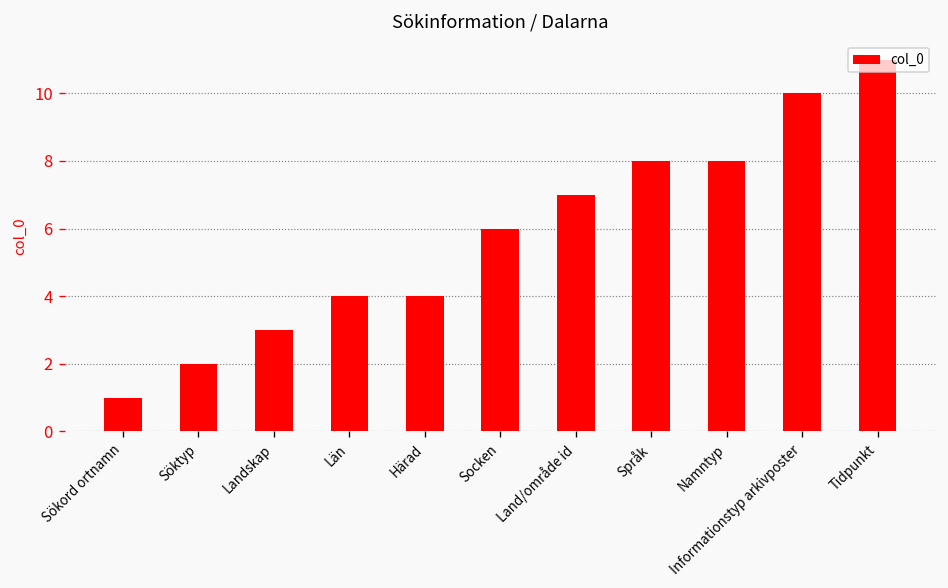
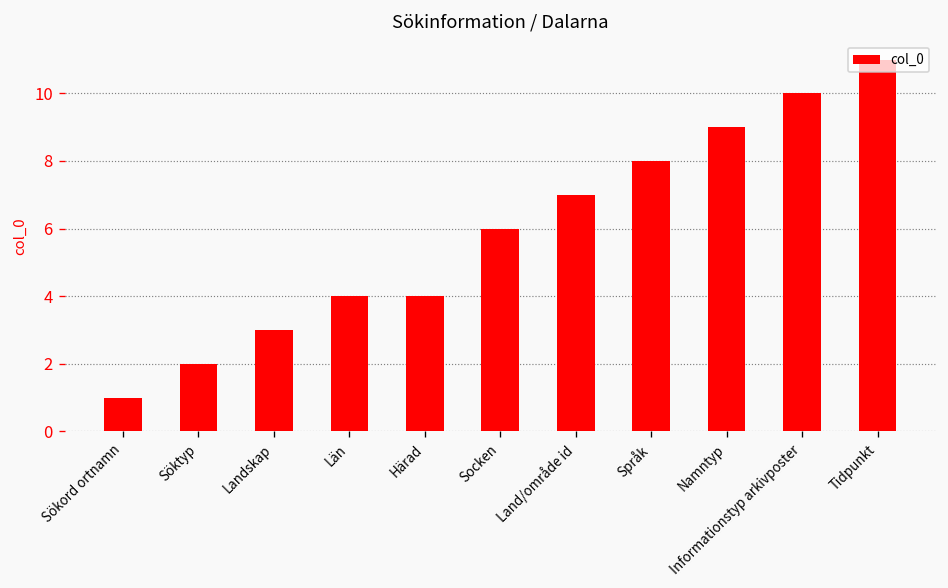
Namntyp: 8 -> 9
